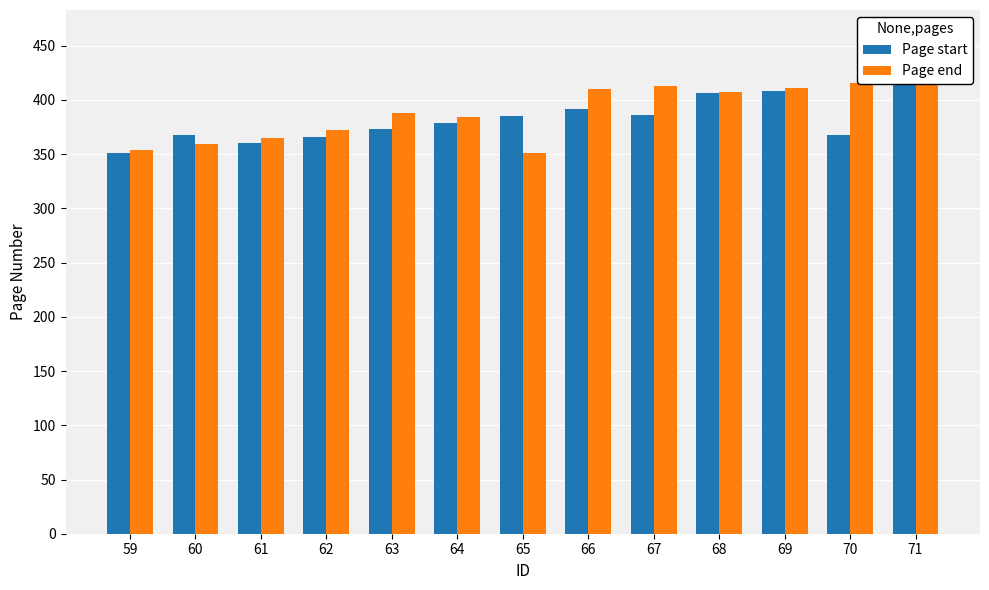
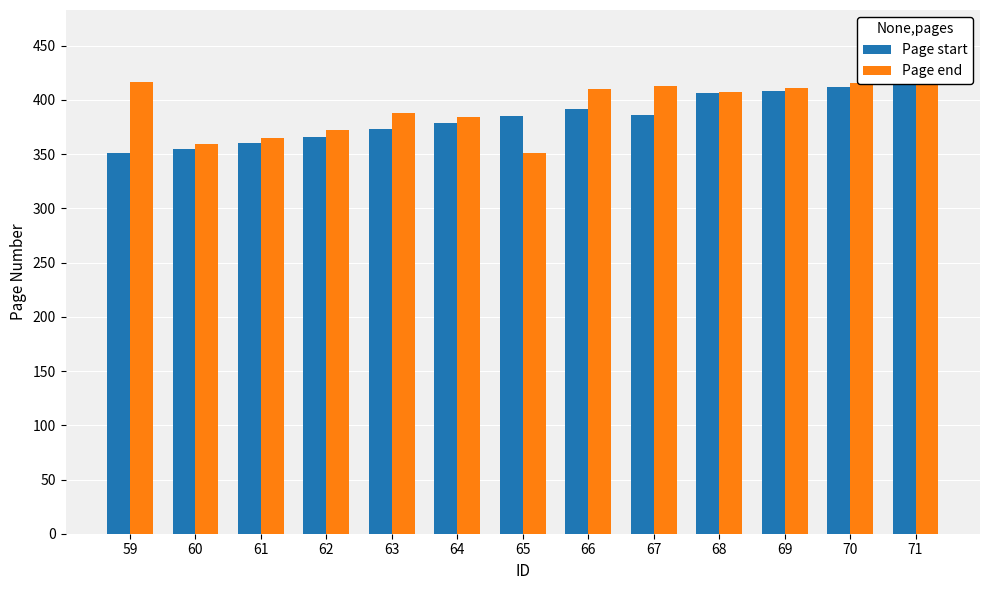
Page end, 59: 354 -> 417
Page start, 60: 368 -> 355
Page start, 70: 368 -> 412
